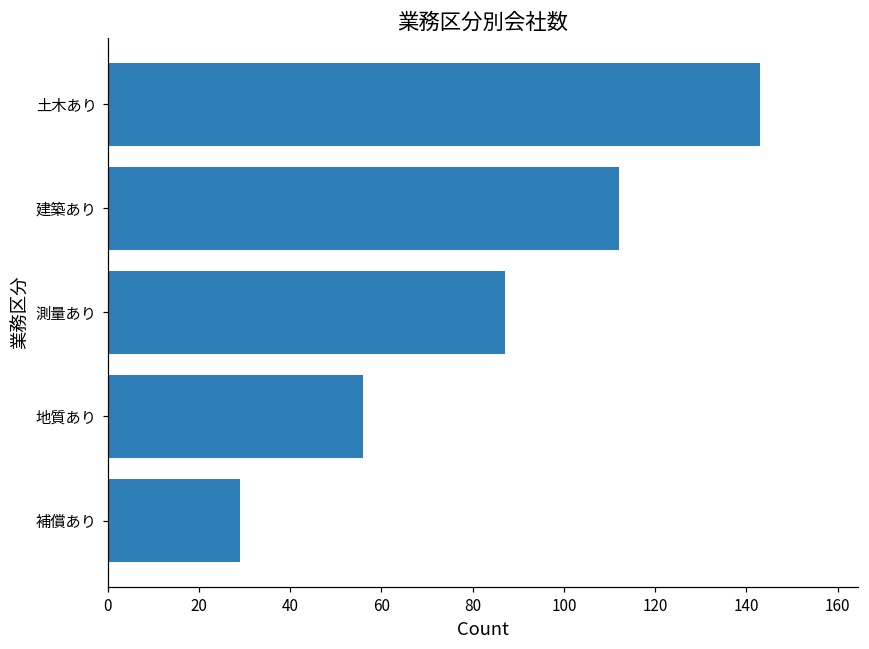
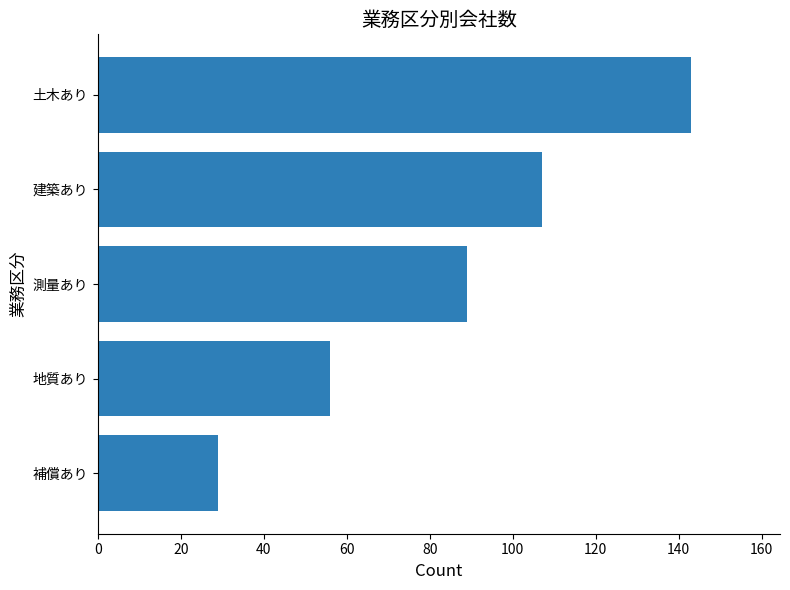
建築あり: 112 -> 107
測量あり: 87 -> 89
